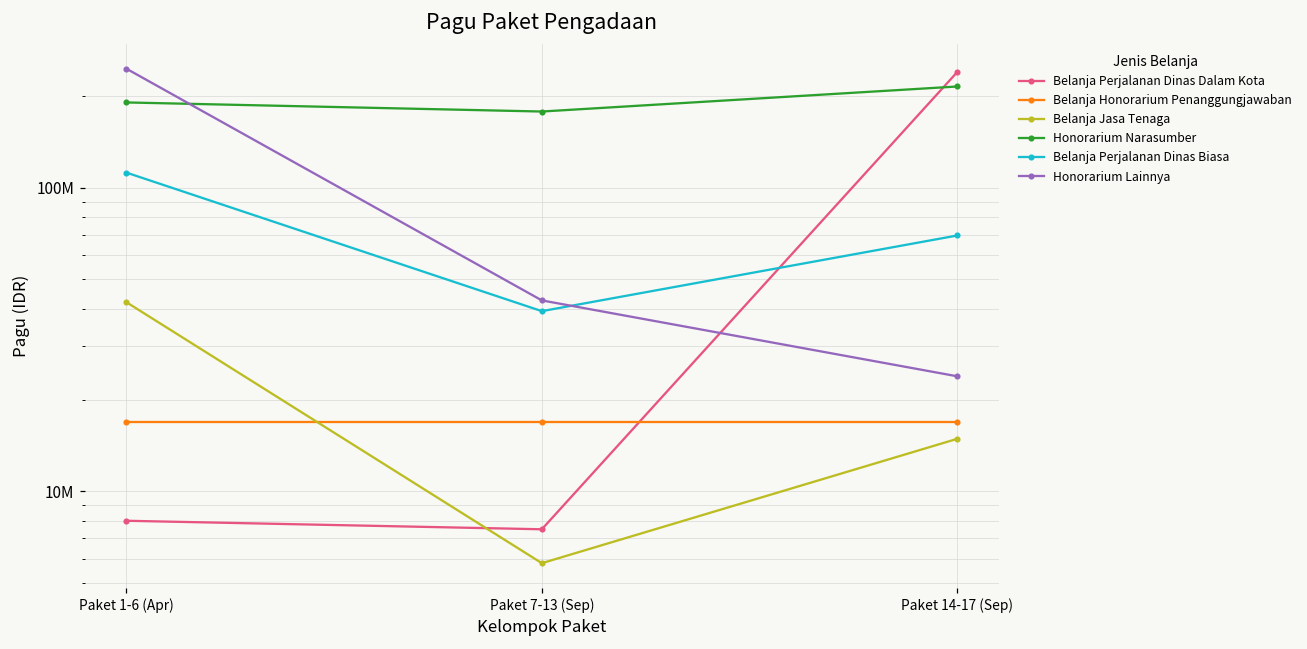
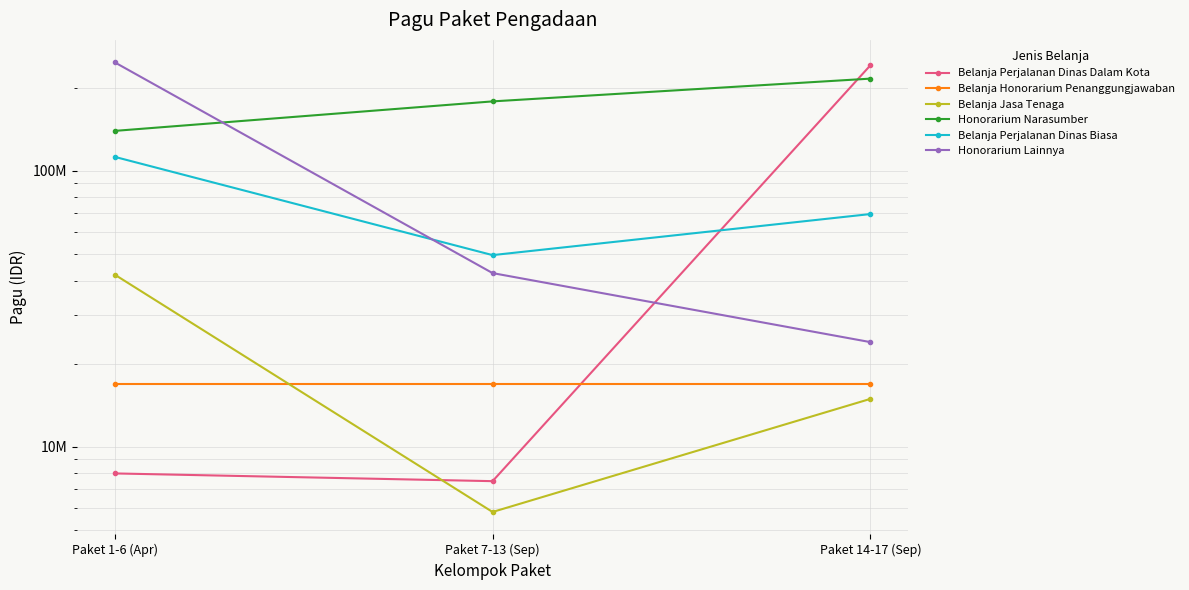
Honorarium Narasumber, Paket 1-6 (Apr): 190000000 -> 140000000
Belanja Perjalanan Dinas Biasa, Paket 7-13 (Sep): 39000000 -> 49000000
